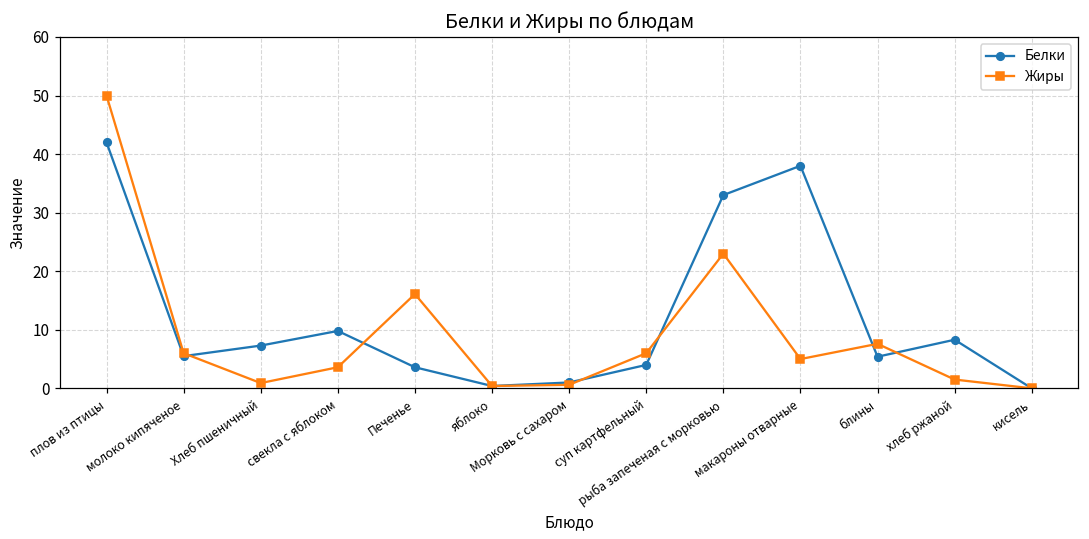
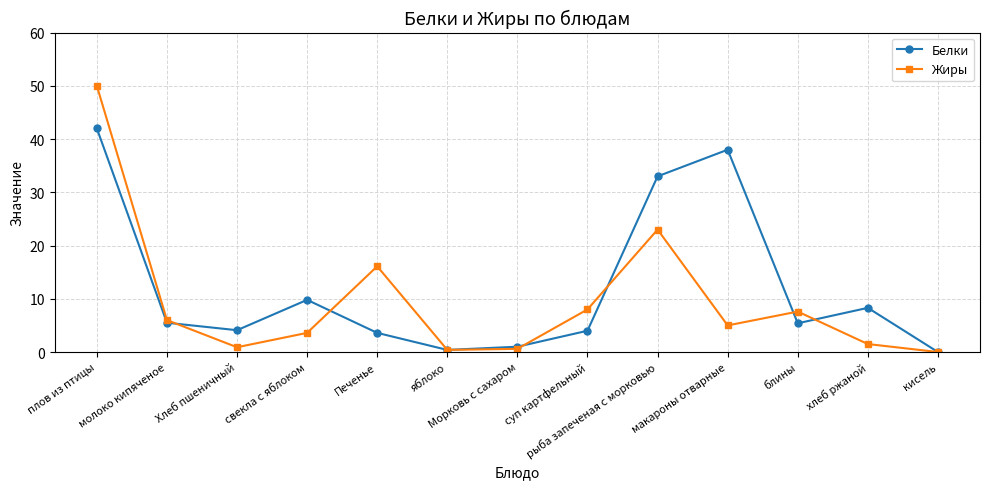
Белки, Хлеб пшеничный: 7 -> 4
Жиры, суп картфельный: 6 -> 8
